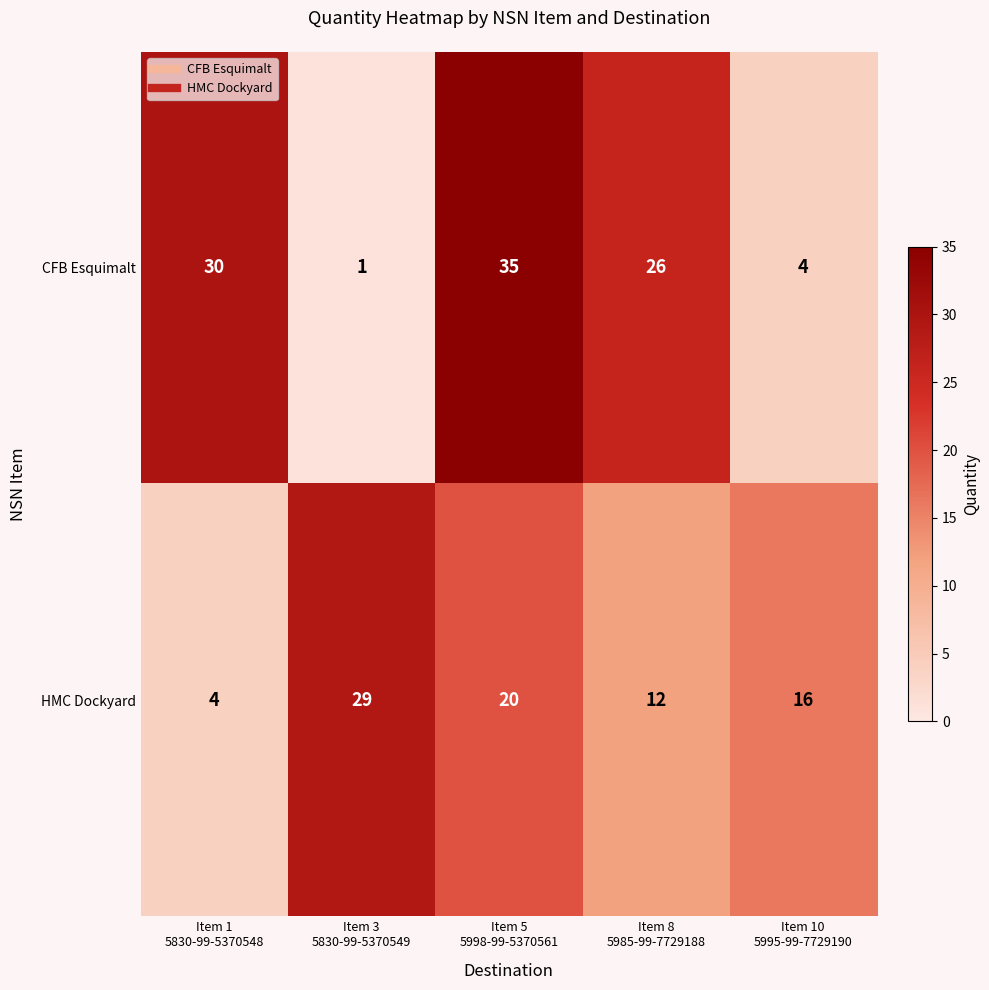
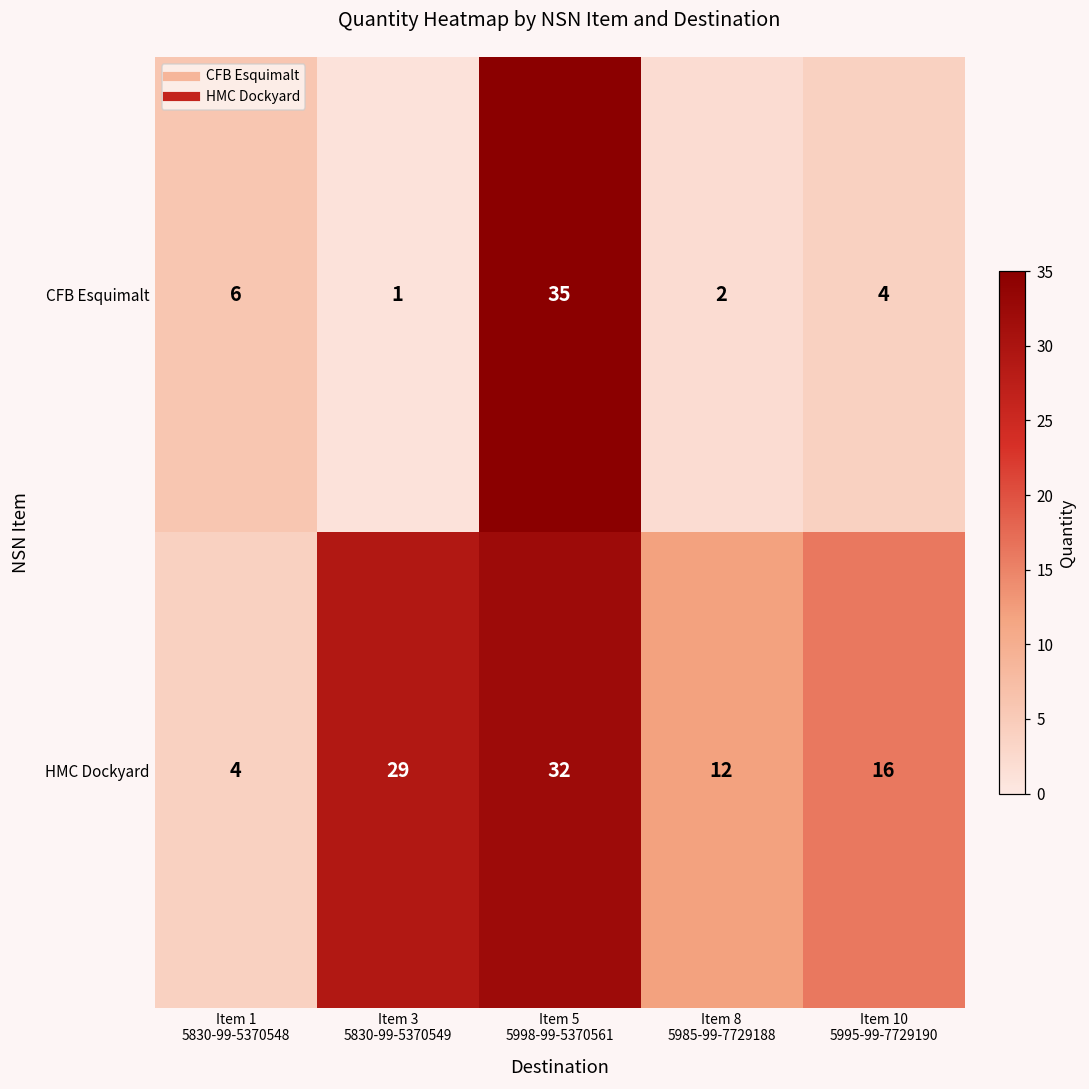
CFB Esquimalt, Item 1 5830-99-5370548: 30 -> 6
CFB Esquimalt, Item 8 5985-99-7729188: 26 -> 2
HMC Dockyard, Item 5 5998-99-5370561: 20 -> 32
